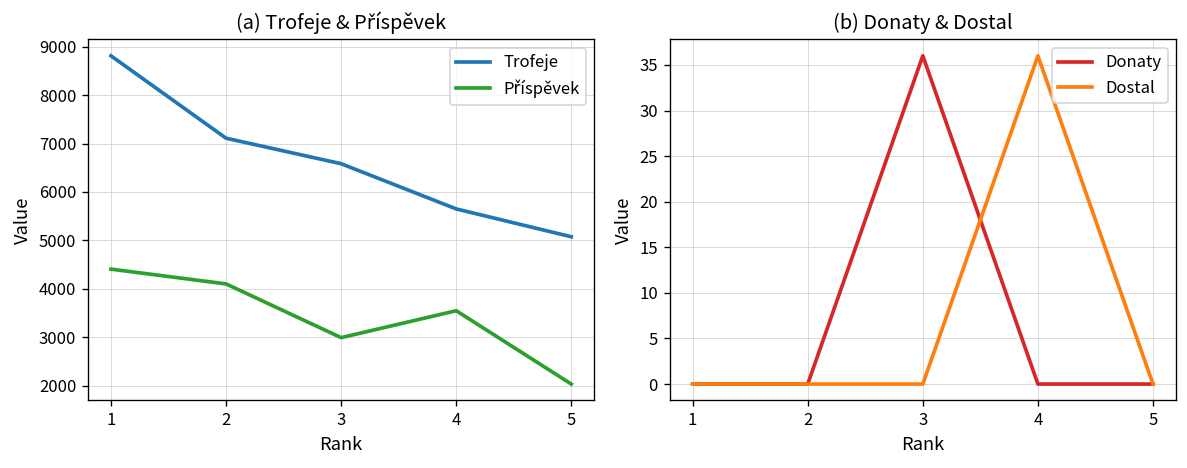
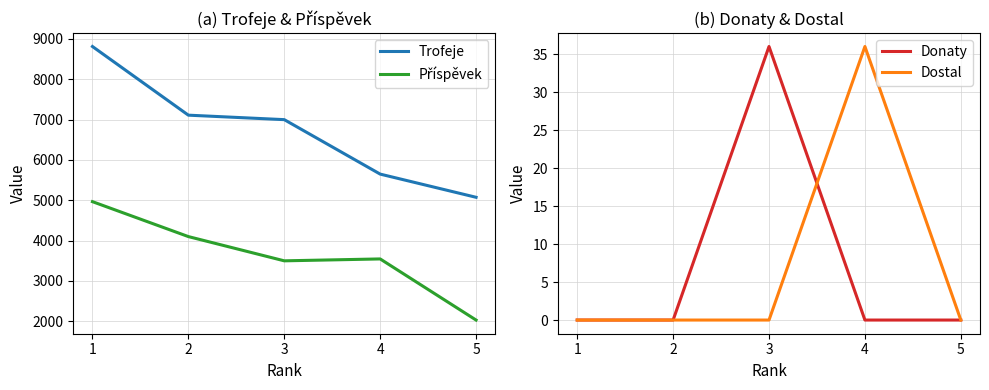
(a) Trofeje & Příspěvek, Příspěvek, 1: 4400 -> 5000
(a) Trofeje & Příspěvek, Trofeje, 3: 6600 -> 7000
(a) Trofeje & Příspěvek, Příspěvek, 3: 3000 -> 3500
